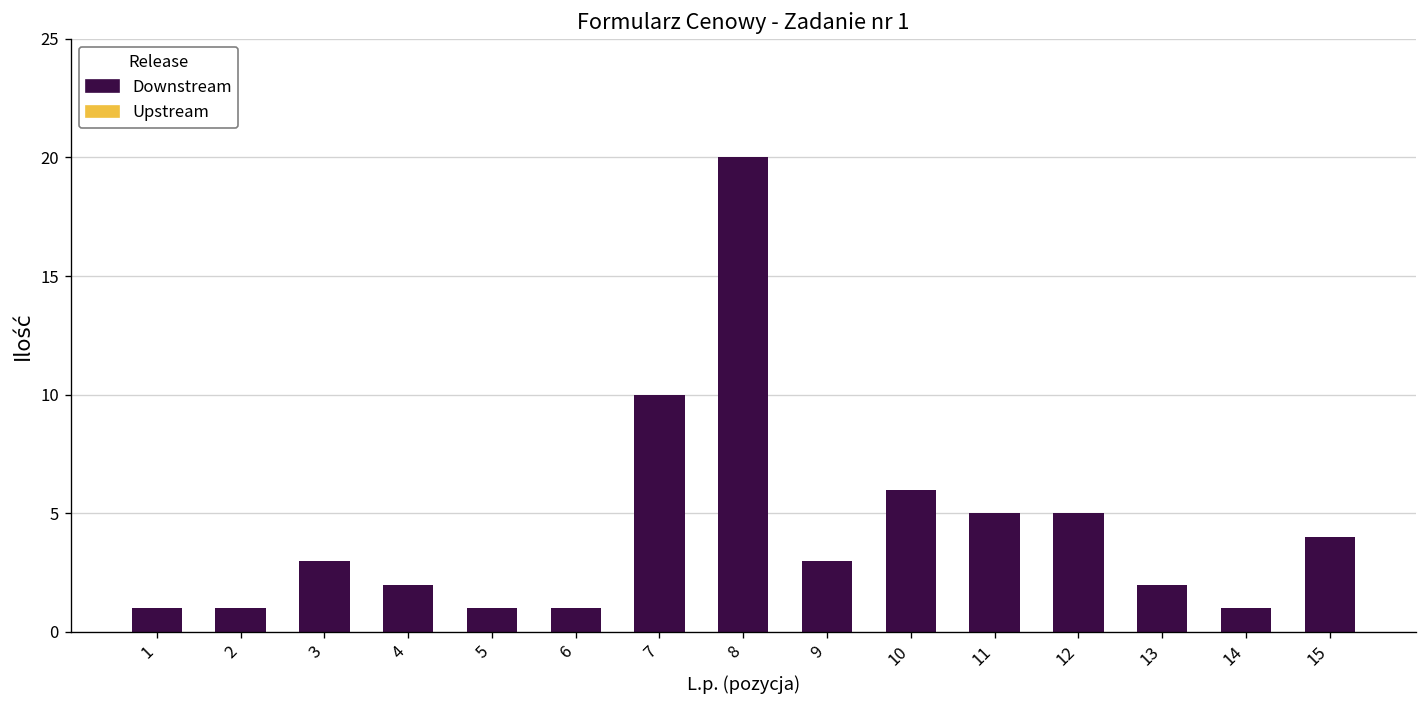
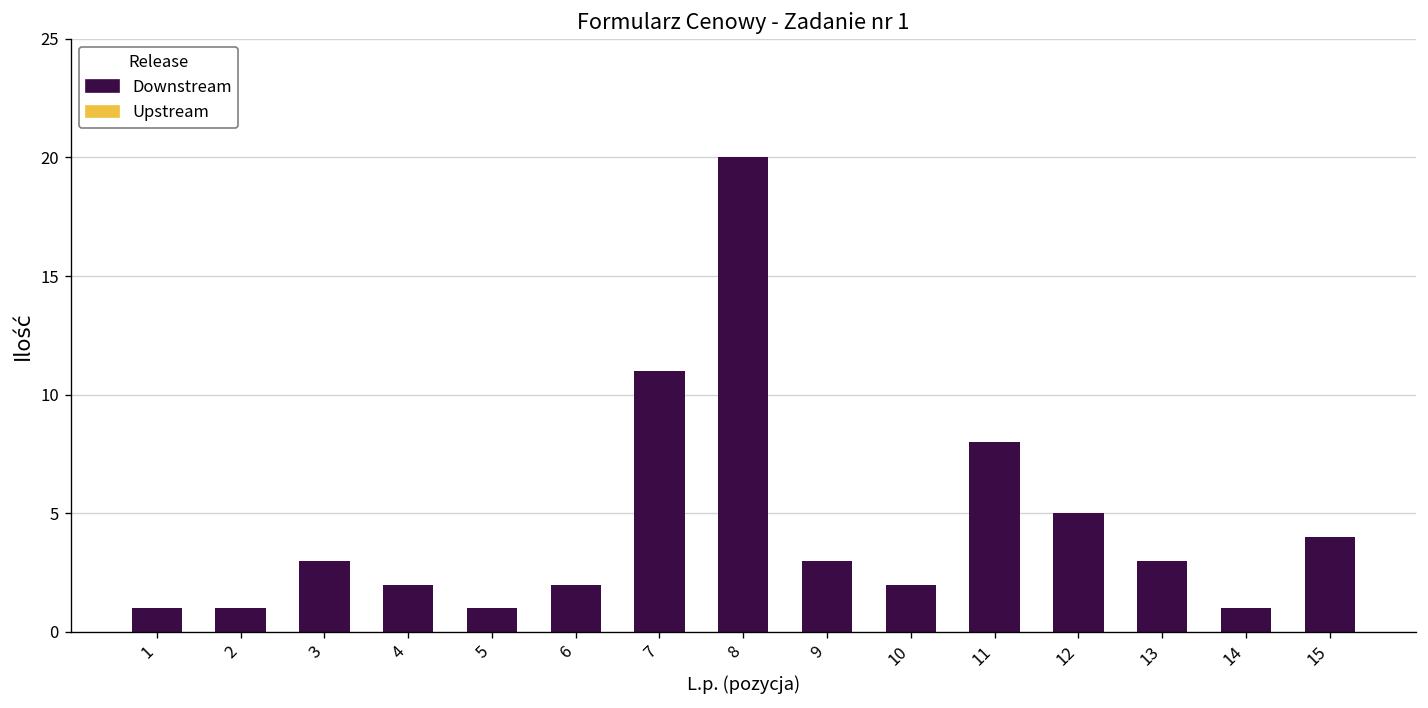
Downstream, 6: 1 -> 2
Downstream, 7: 10 -> 11
Downstream, 10: 6 -> 2
Downstream, 11: 5 -> 8
Downstream, 13: 2 -> 3
